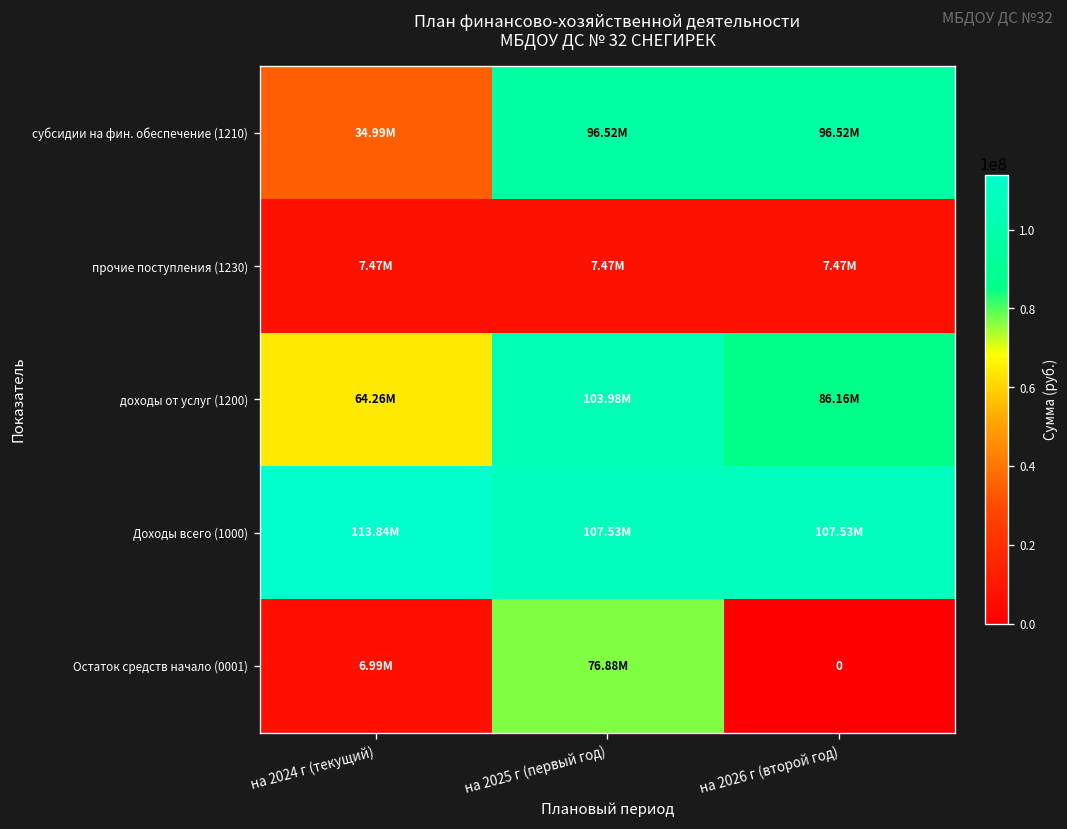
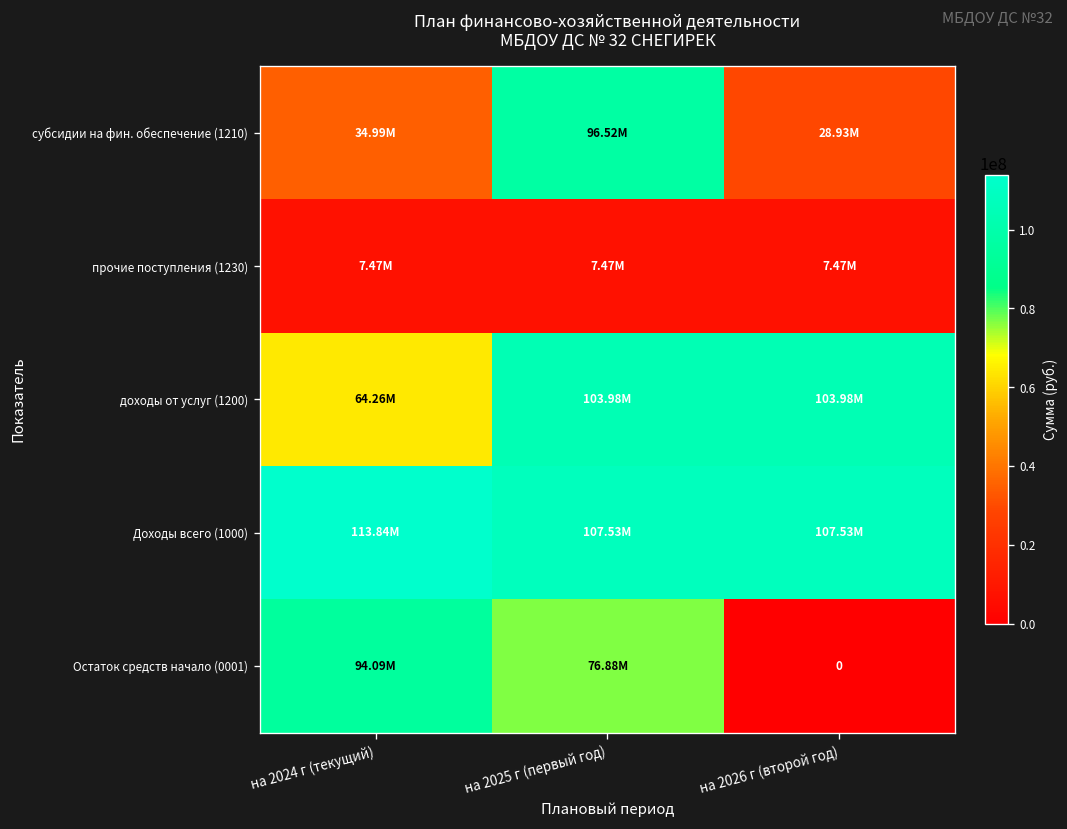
субсидии на фин. обеспечение (1210), на 2026 г (второй год): 96.52M -> 28.93M
доходы от услуг (1200), на 2026 г (второй год): 86.16M -> 103.98M
Остаток средств начало (0001), на 2024 г (текущий): 6.99M -> 94.09M
